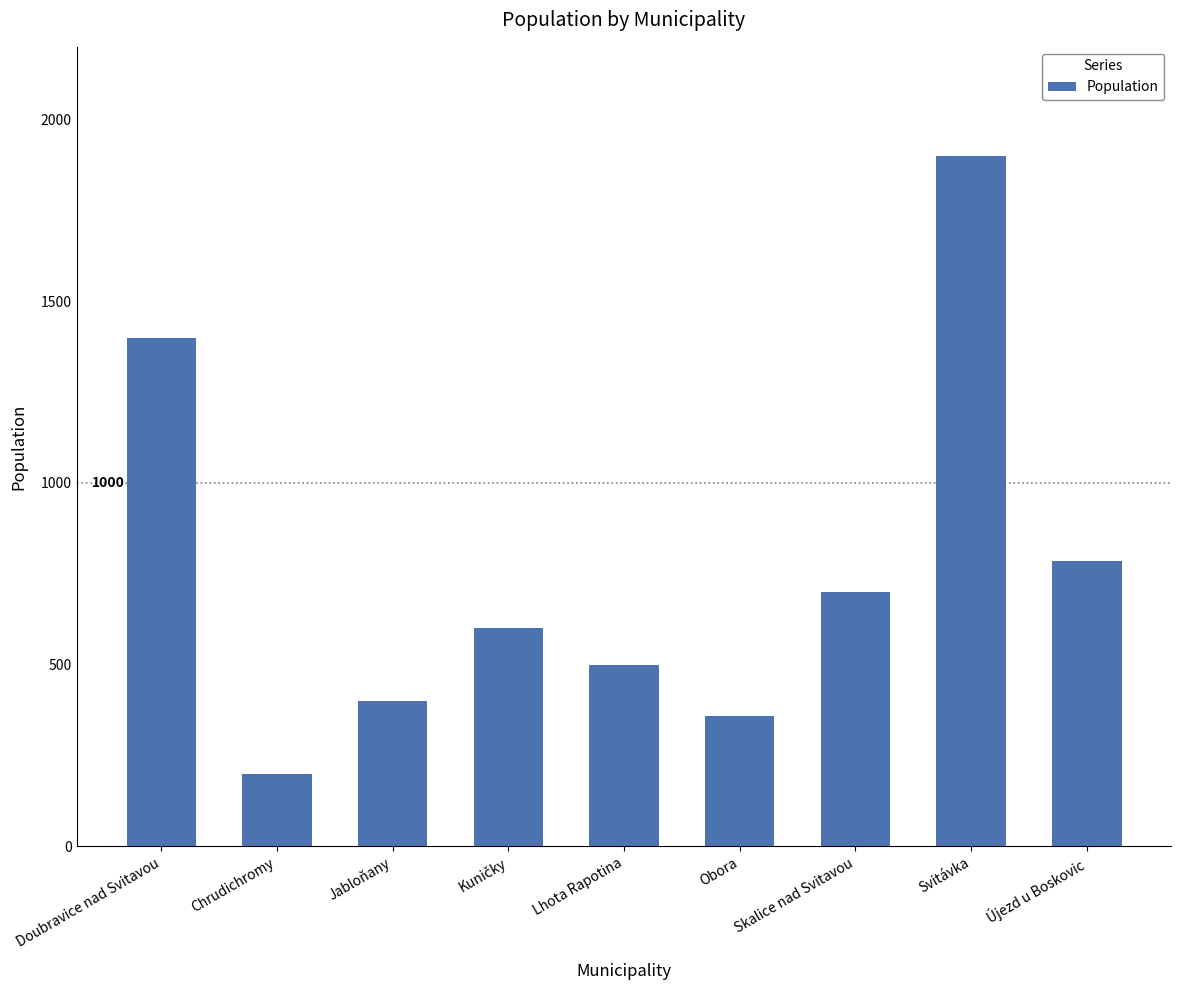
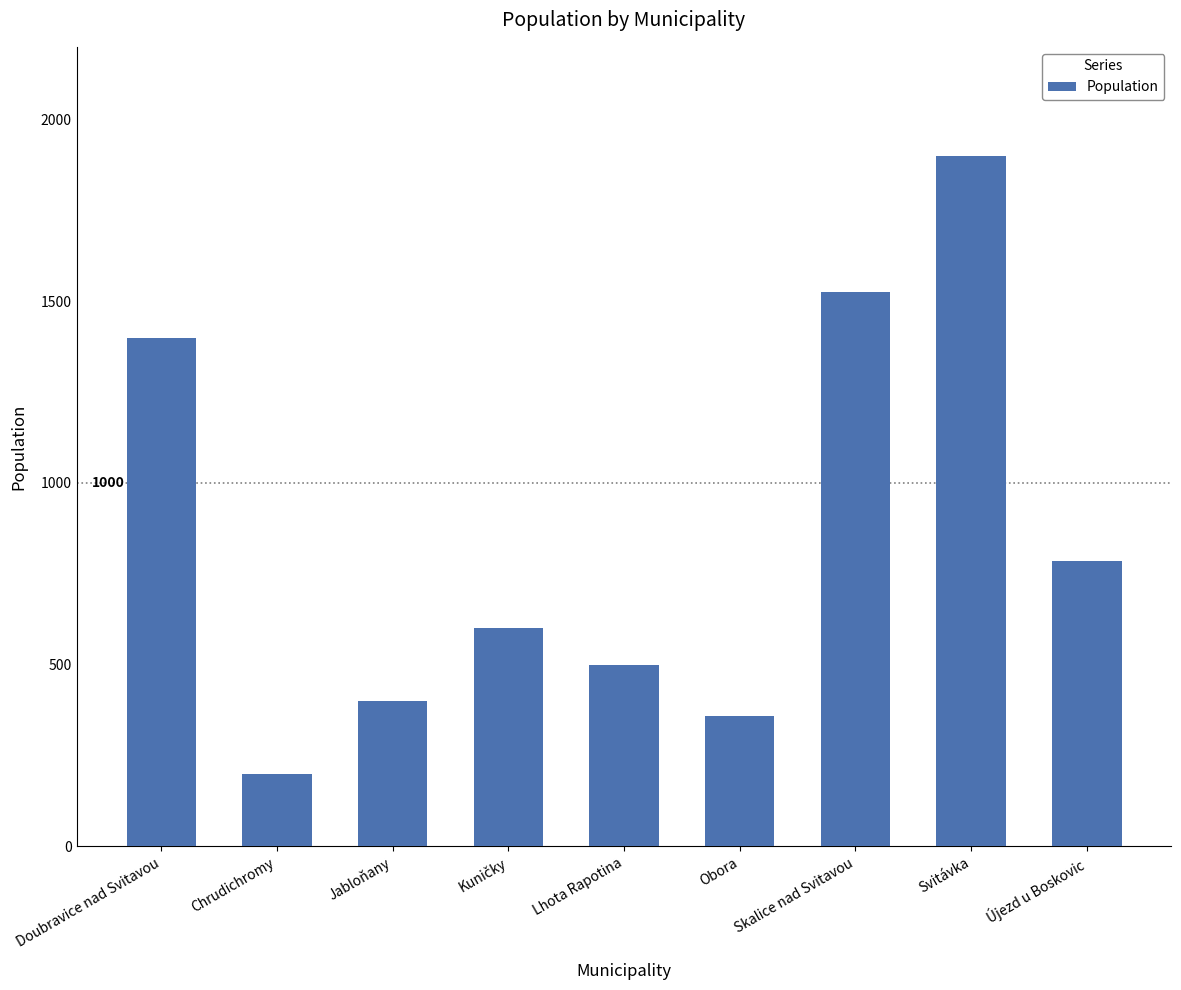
Skalice nad Svitavou: 700 -> 1520
